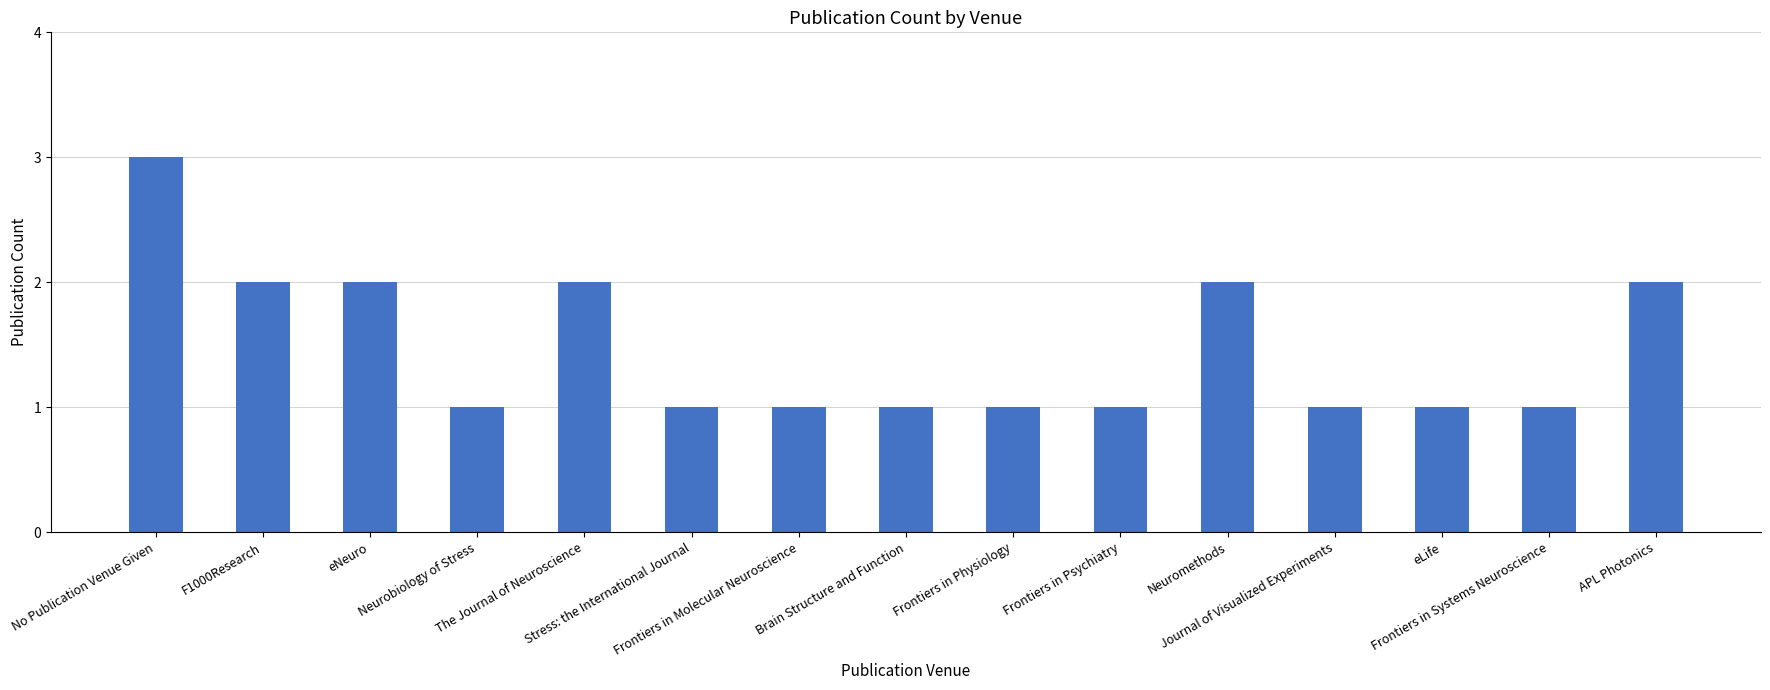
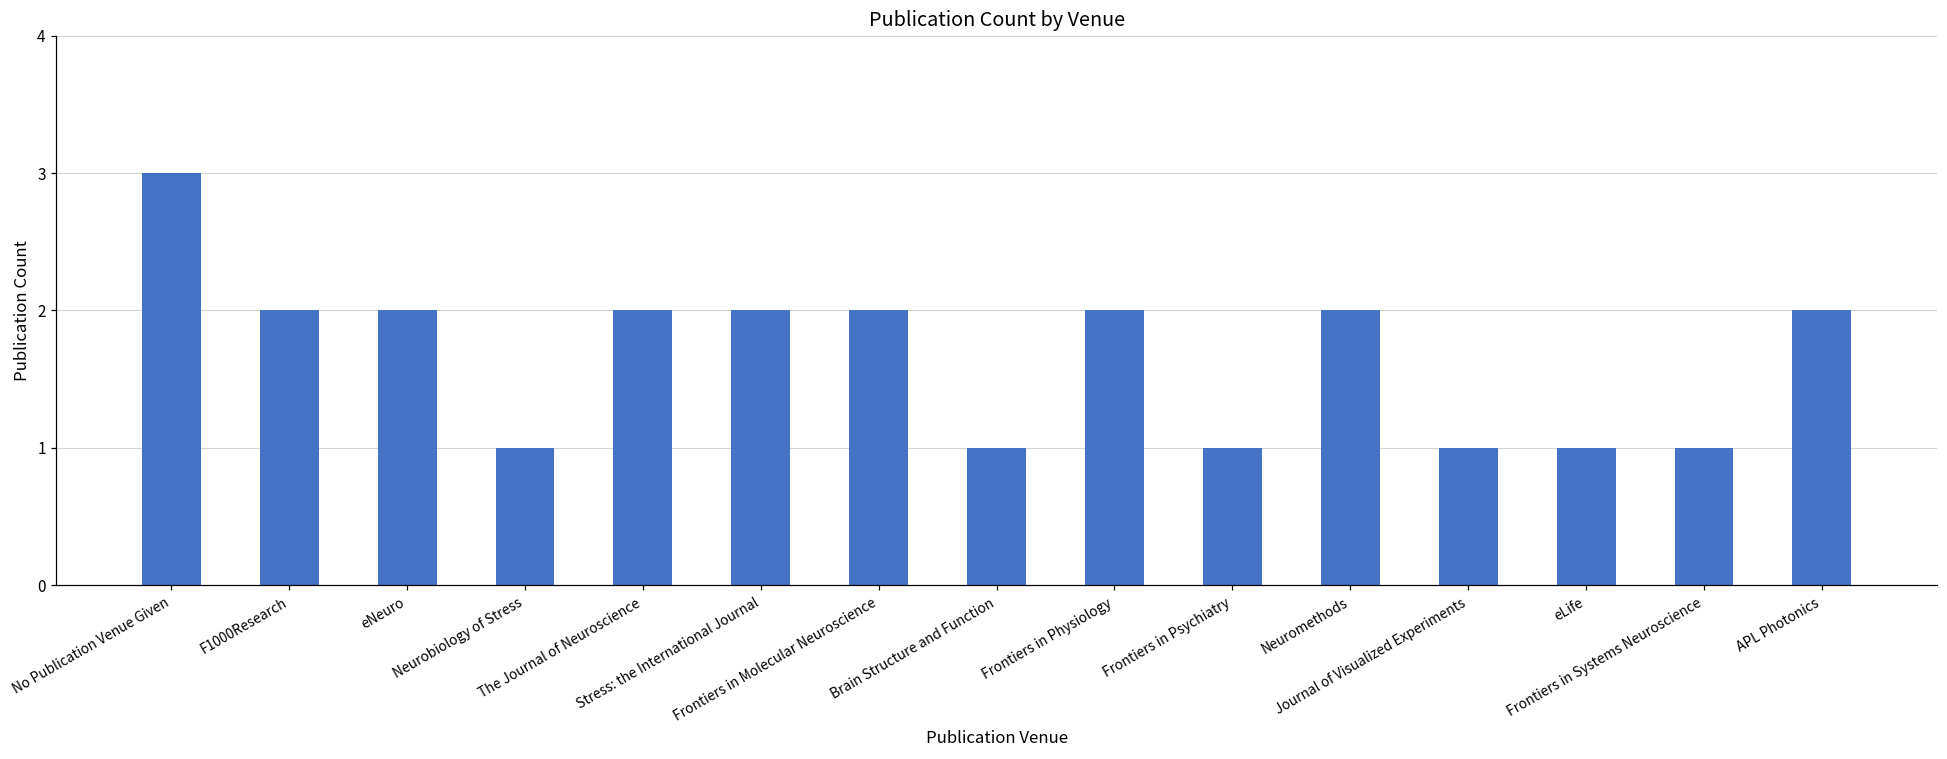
Stress: the International Journal: 1 -> 2
Frontiers in Molecular Neuroscience: 1 -> 2
Frontiers in Physiology: 1 -> 2
